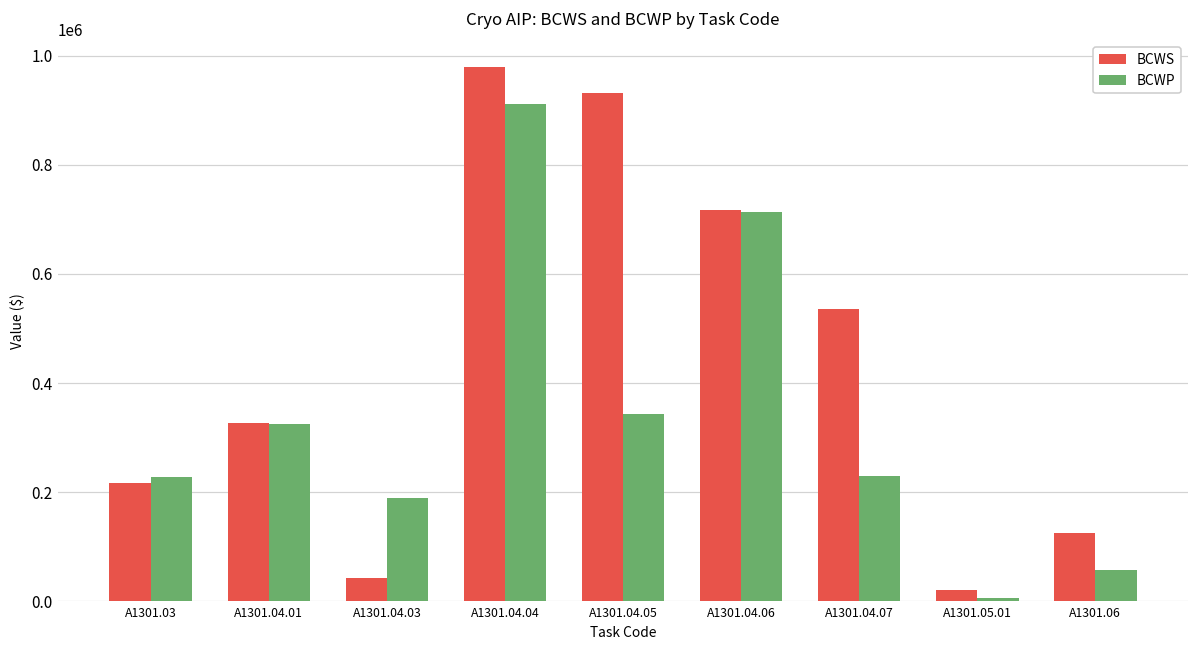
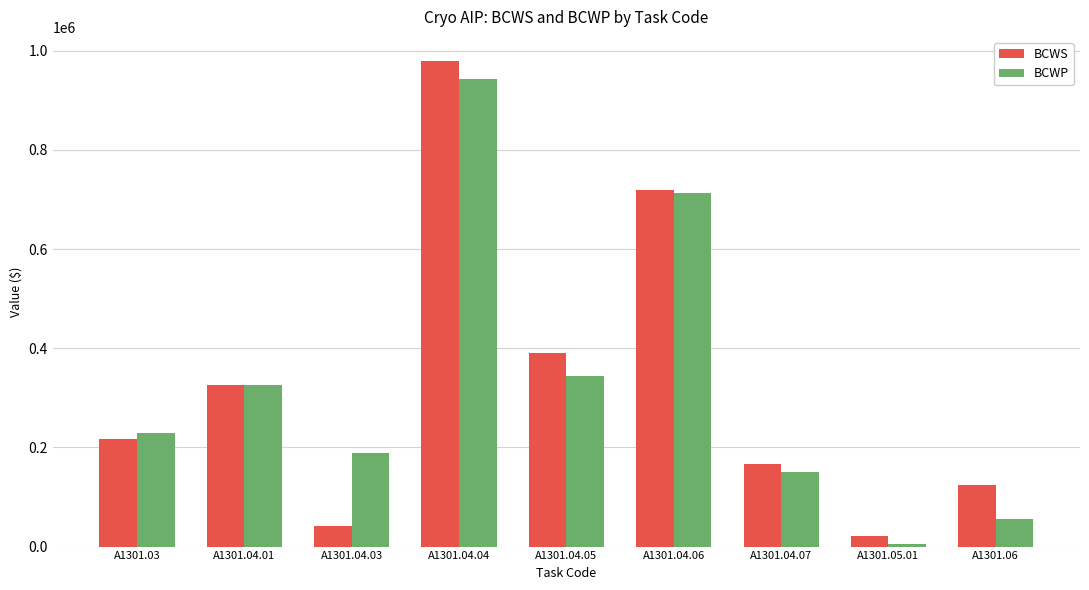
BCWP, A1301.04.04: 910000 -> 940000
BCWS, A1301.04.05: 930000 -> 390000
BCWS, A1301.04.07: 540000 -> 170000
BCWP, A1301.04.07: 230000 -> 150000
